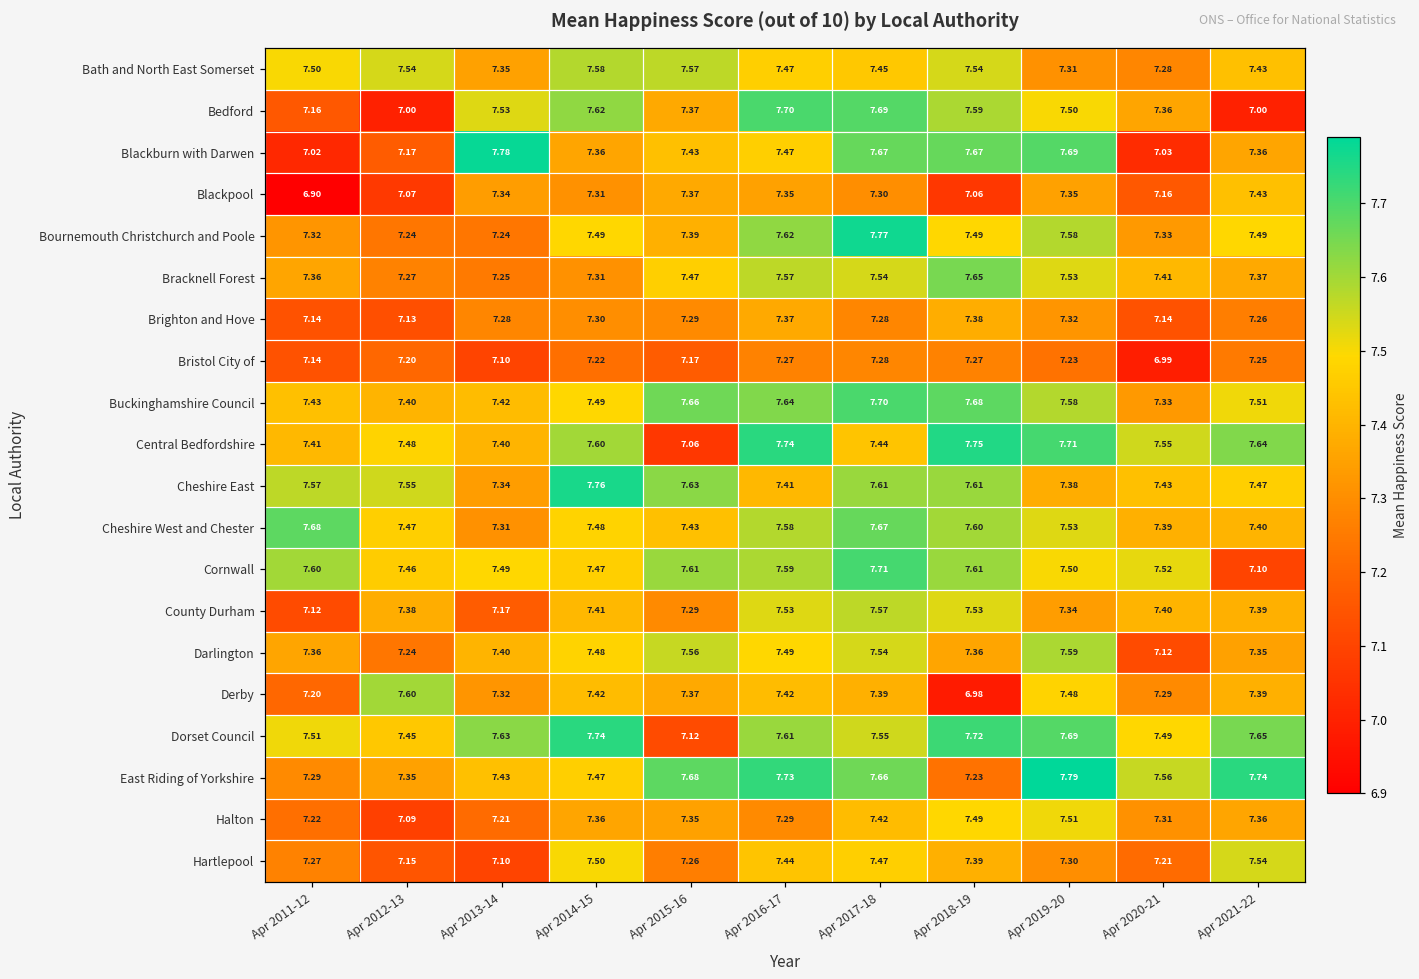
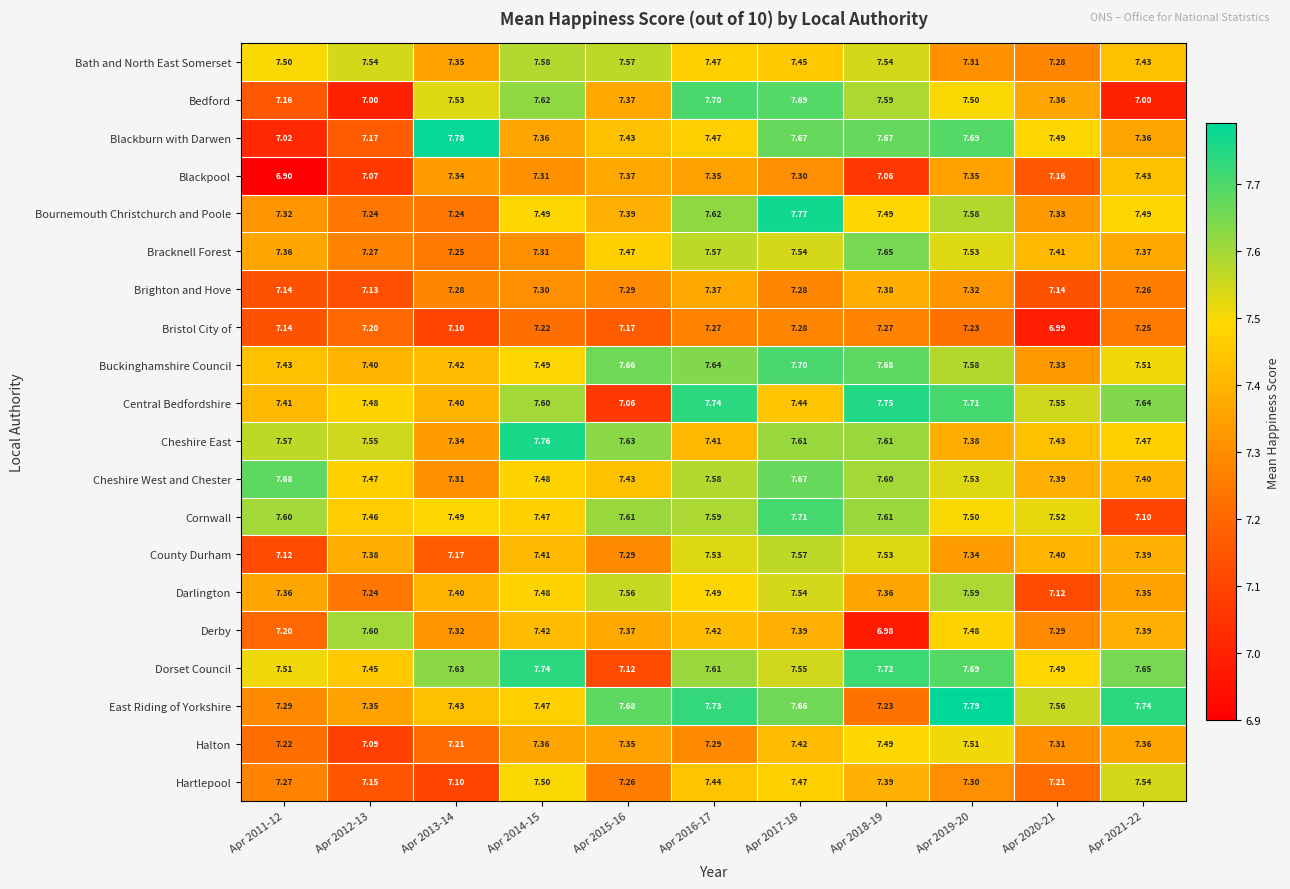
Blackburn with Darwen, Apr 2020-21: 7.03 -> 7.49
